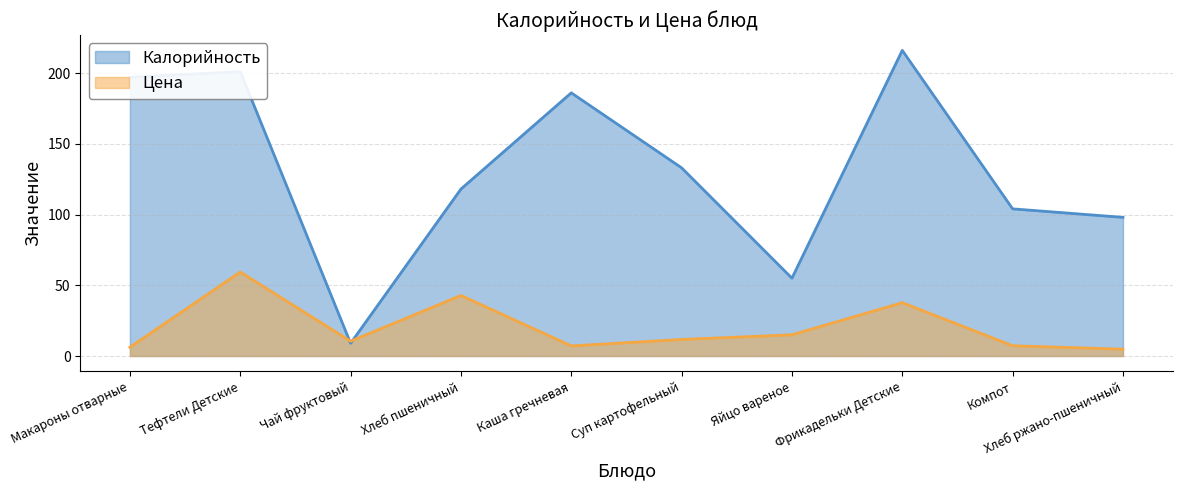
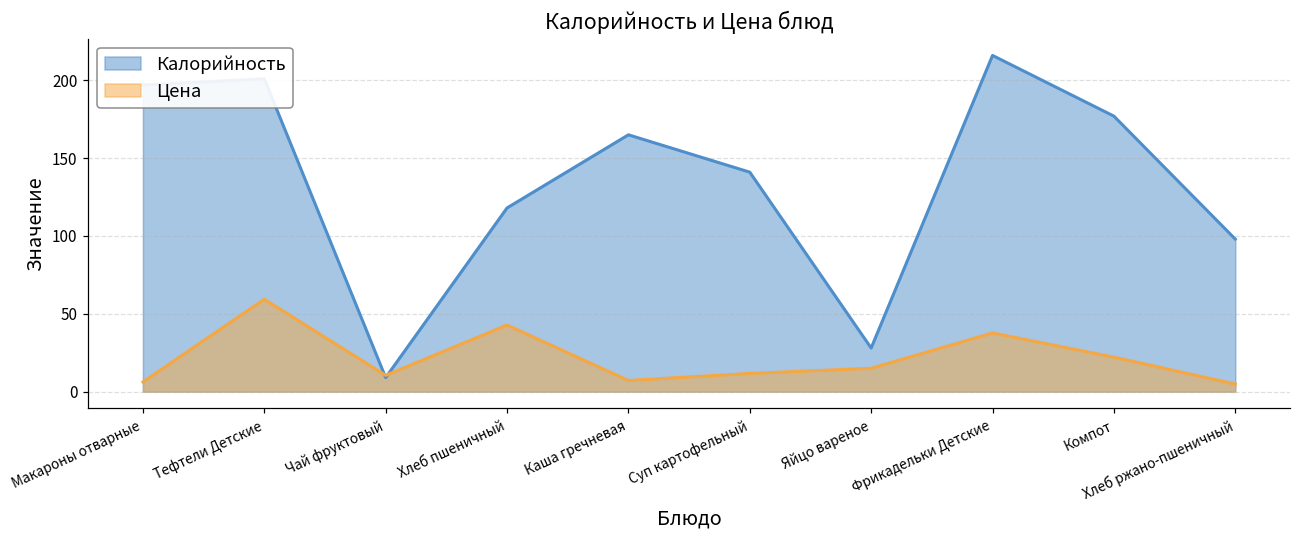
Калорийность, Каша гречневая: 186 -> 165
Калорийность, Суп картофельный: 133 -> 141
Калорийность, Яйцо вареное: 55 -> 28
Калорийность, Компот: 104 -> 177
Цена, Компот: 7 -> 22
